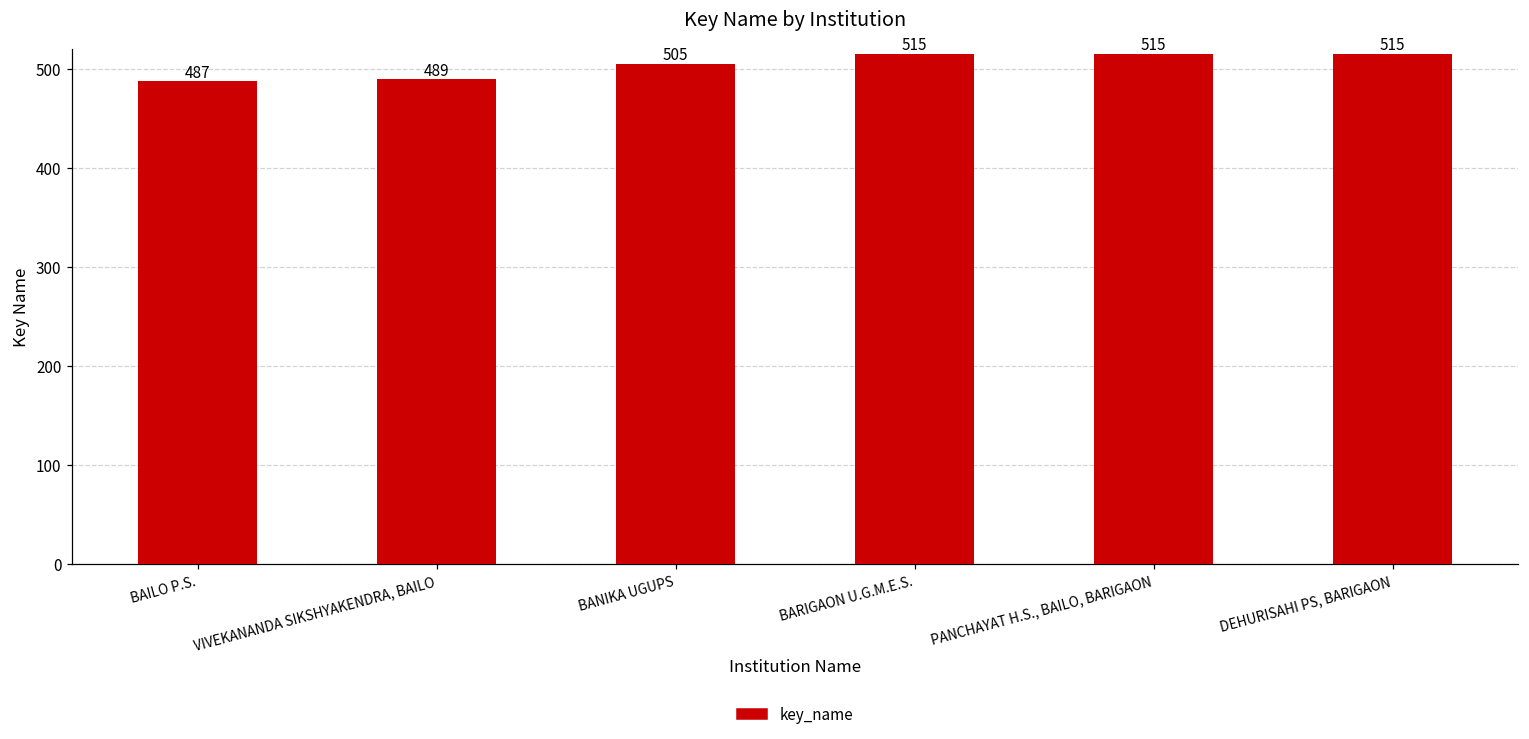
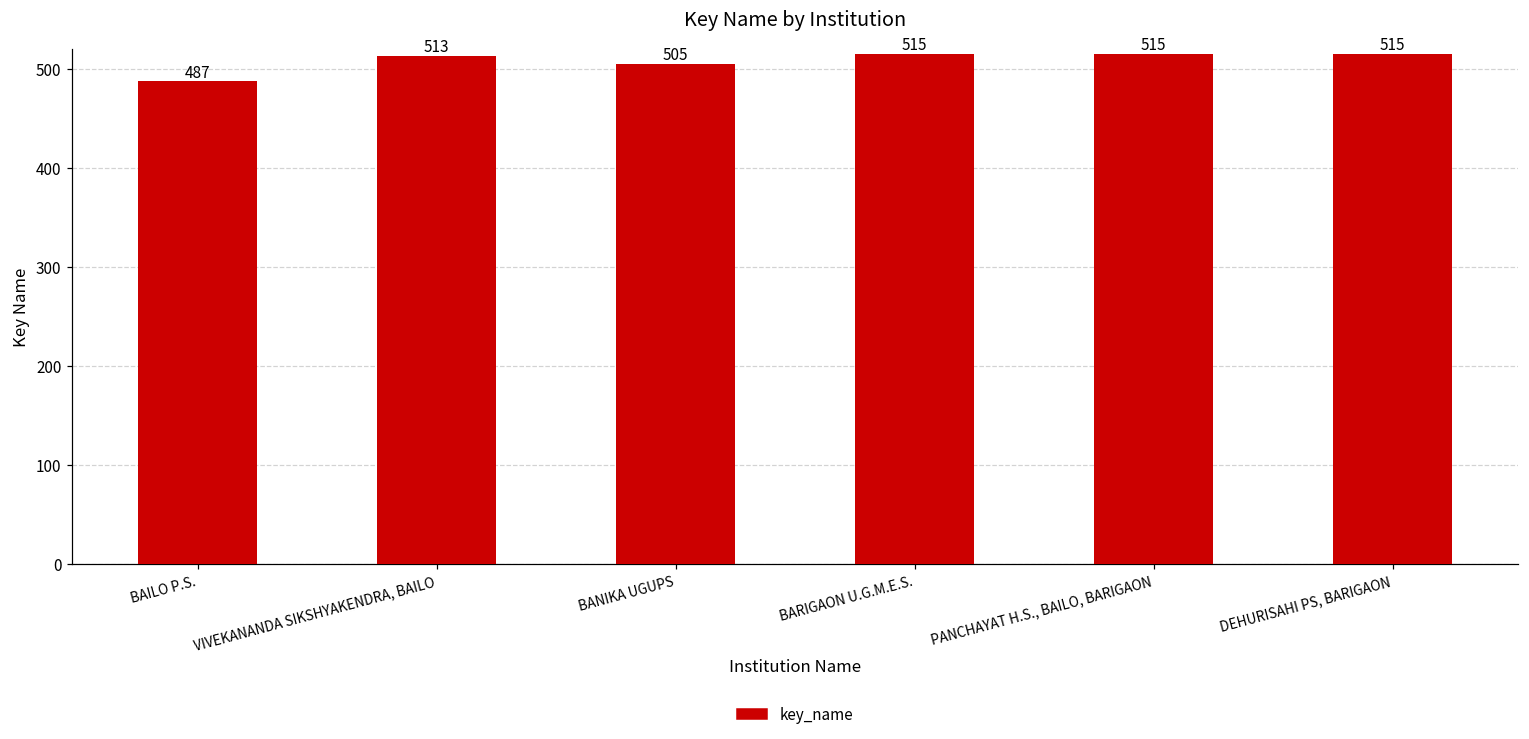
VIVEKANANDA SIKSHYAKENDRA, BAILO: 489 -> 513
